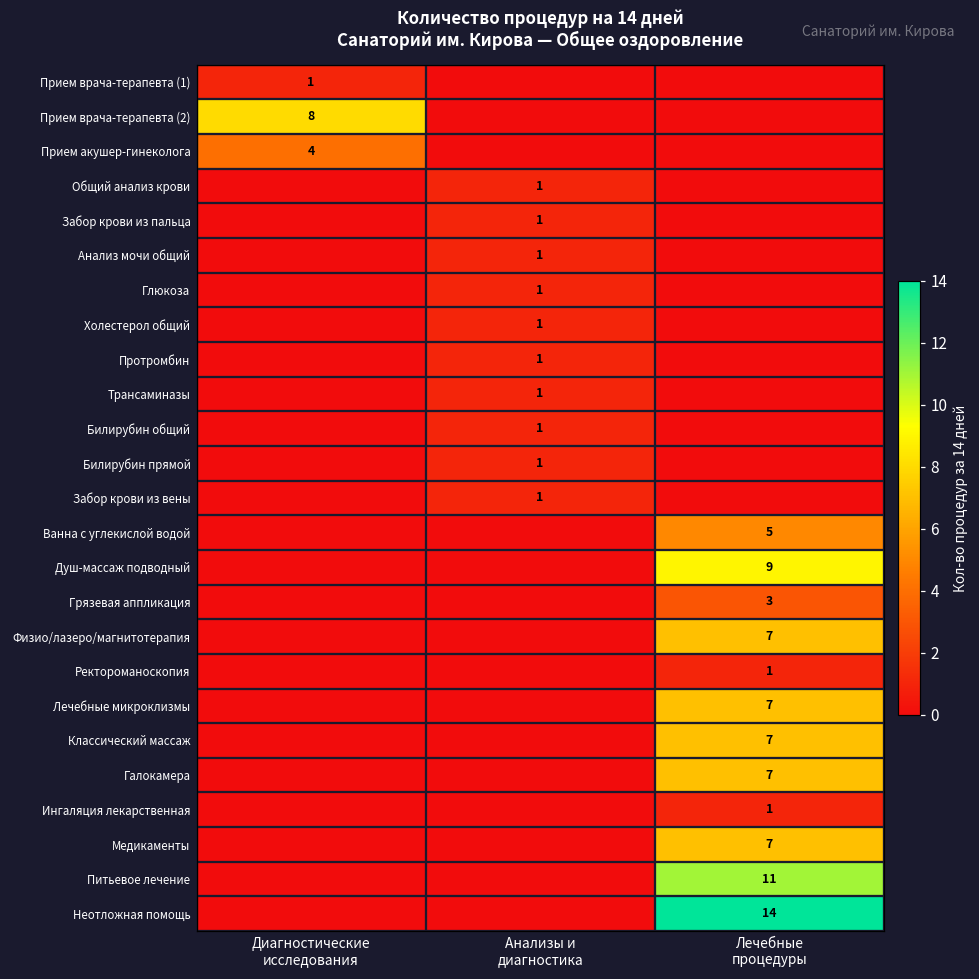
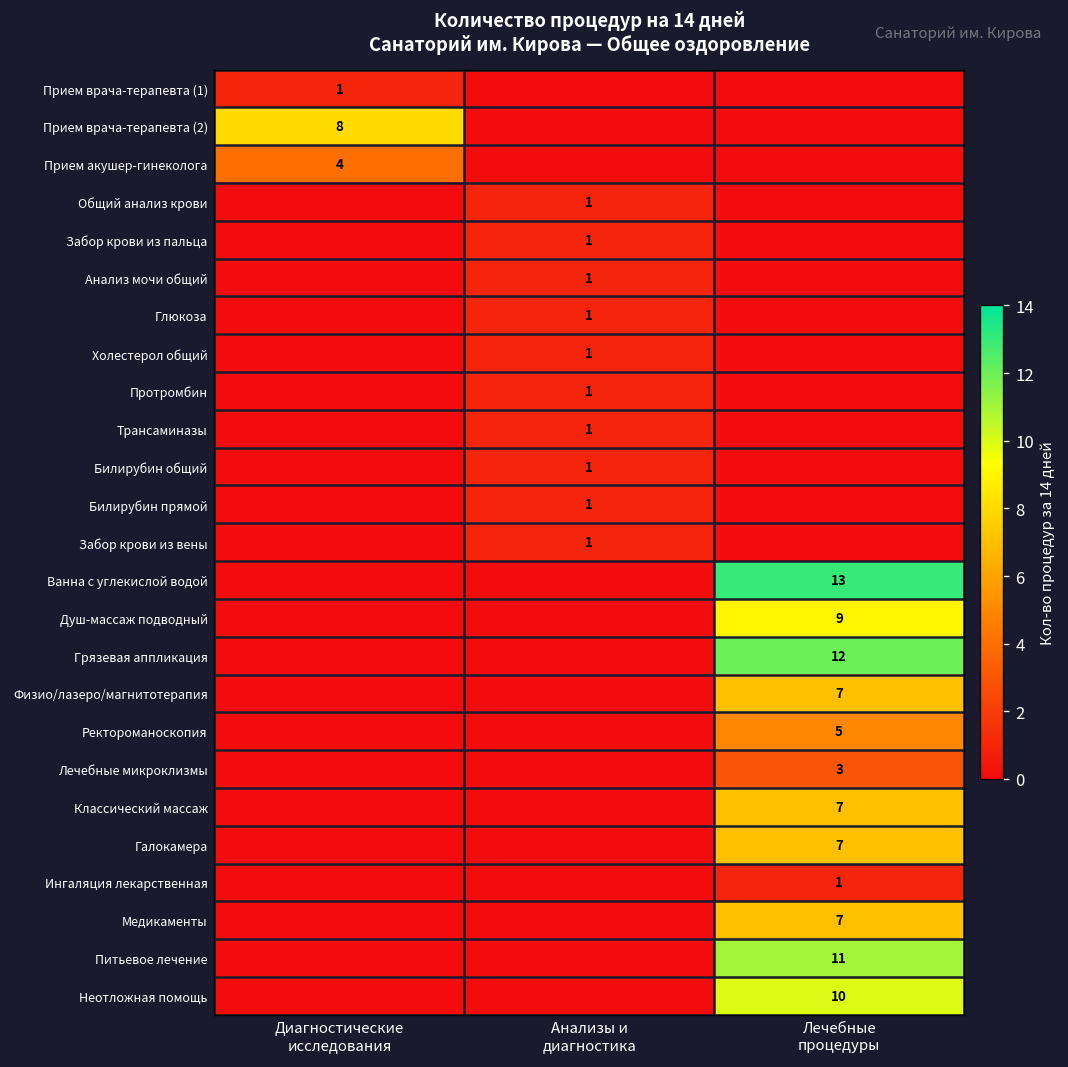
Ванна с углекислой водой, Лечебные процедуры: 5 -> 13
Грязевая аппликация, Лечебные процедуры: 3 -> 12
Ректороманоскопия, Лечебные процедуры: 1 -> 5
Лечебные микроклизмы, Лечебные процедуры: 7 -> 3
Неотложная помощь, Лечебные процедуры: 14 -> 10
